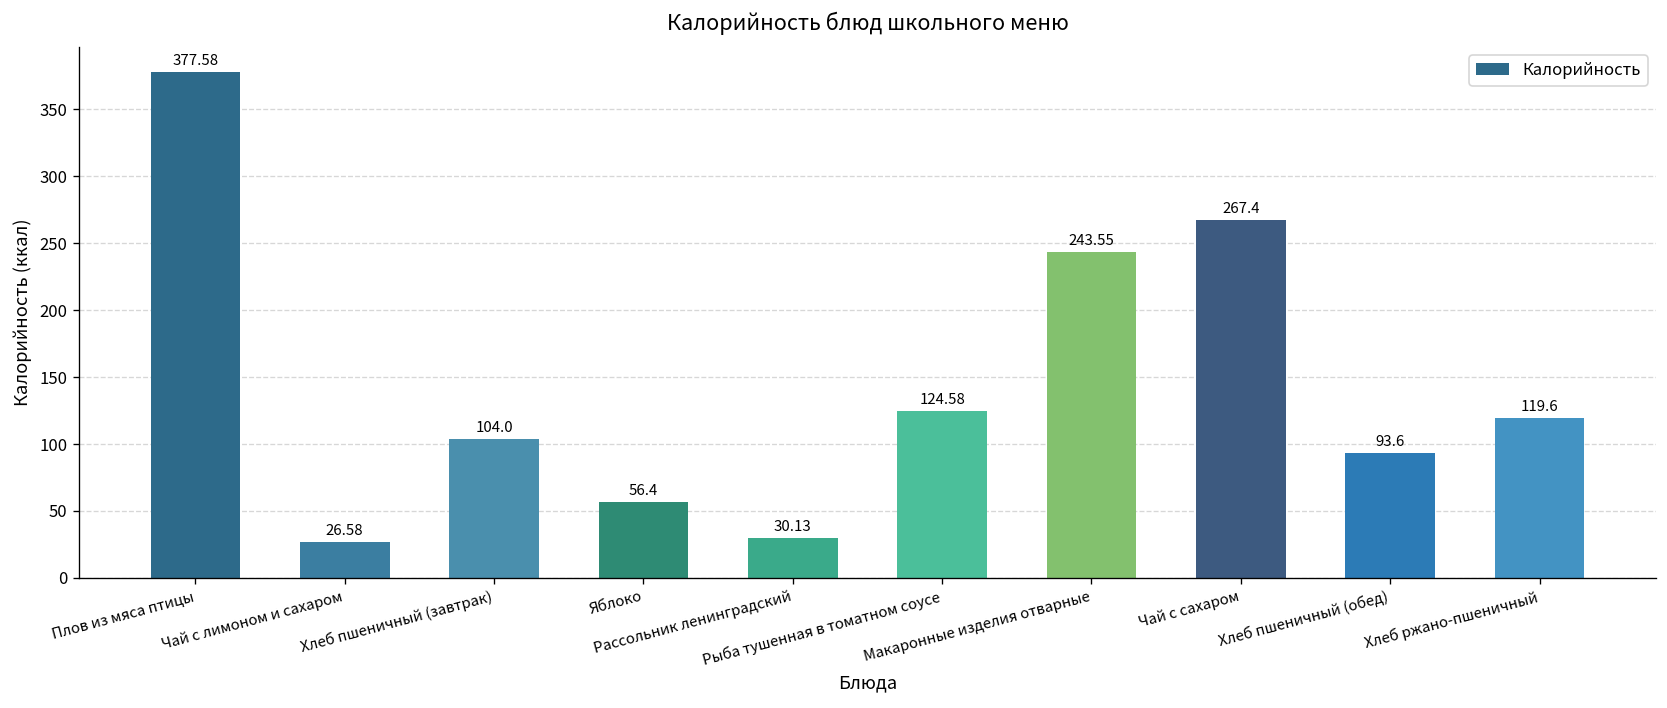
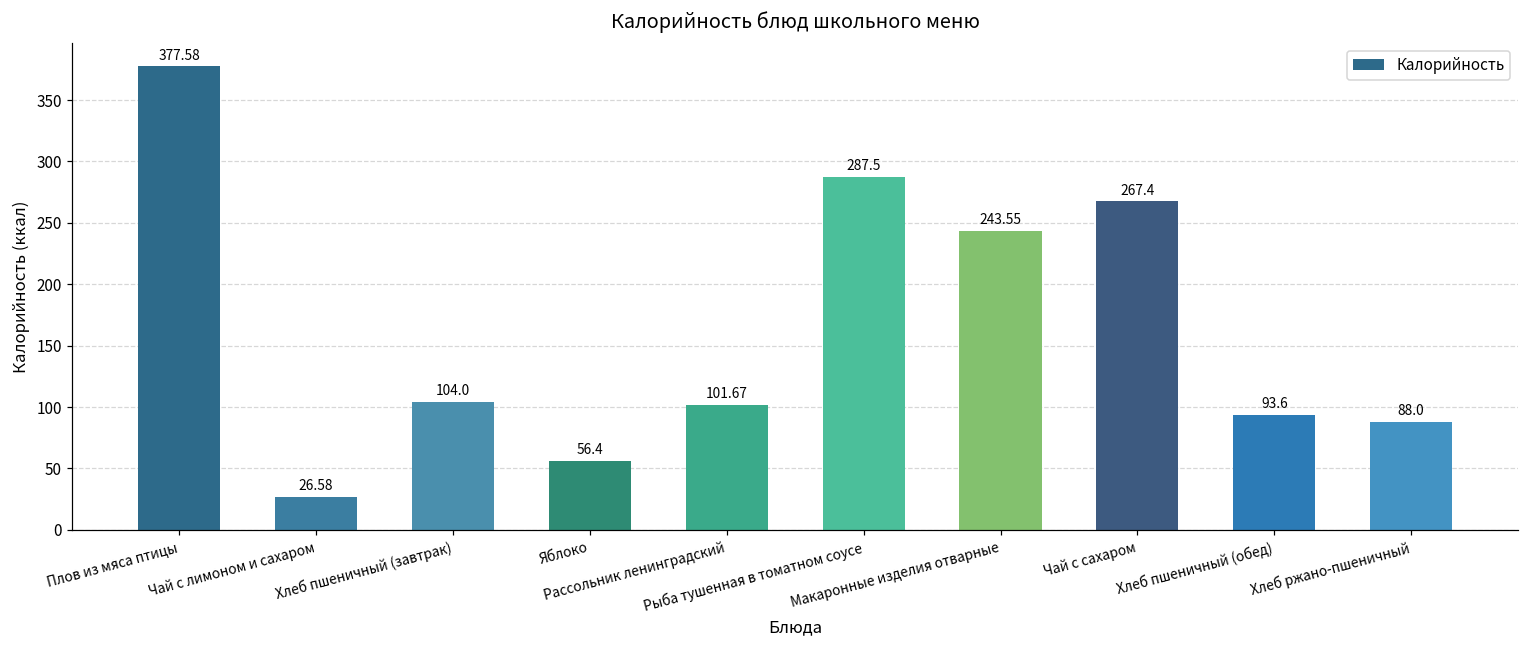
Рассольник ленинградский: 30.13 -> 101.67
Рыба тушенная в томатном соусе: 124.58 -> 287.5
Хлеб ржано-пшеничный: 119.6 -> 88.0
